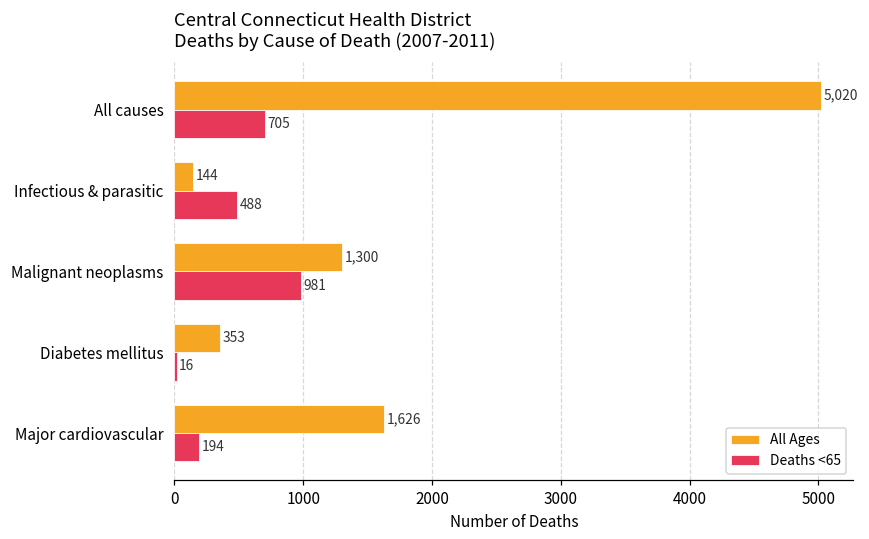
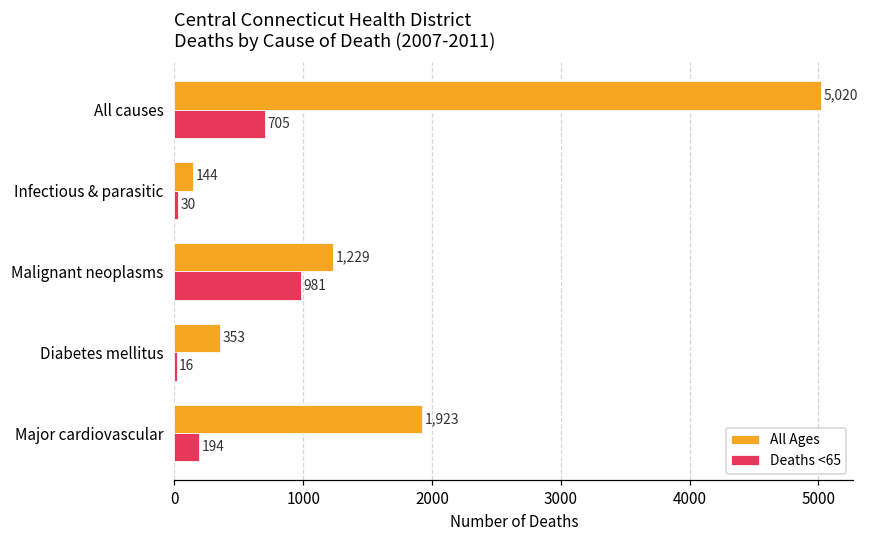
Deaths <65, Infectious & parasitic: 488 -> 30
All Ages, Malignant neoplasms: 1,300 -> 1,229
All Ages, Major cardiovascular: 1,626 -> 1,923
